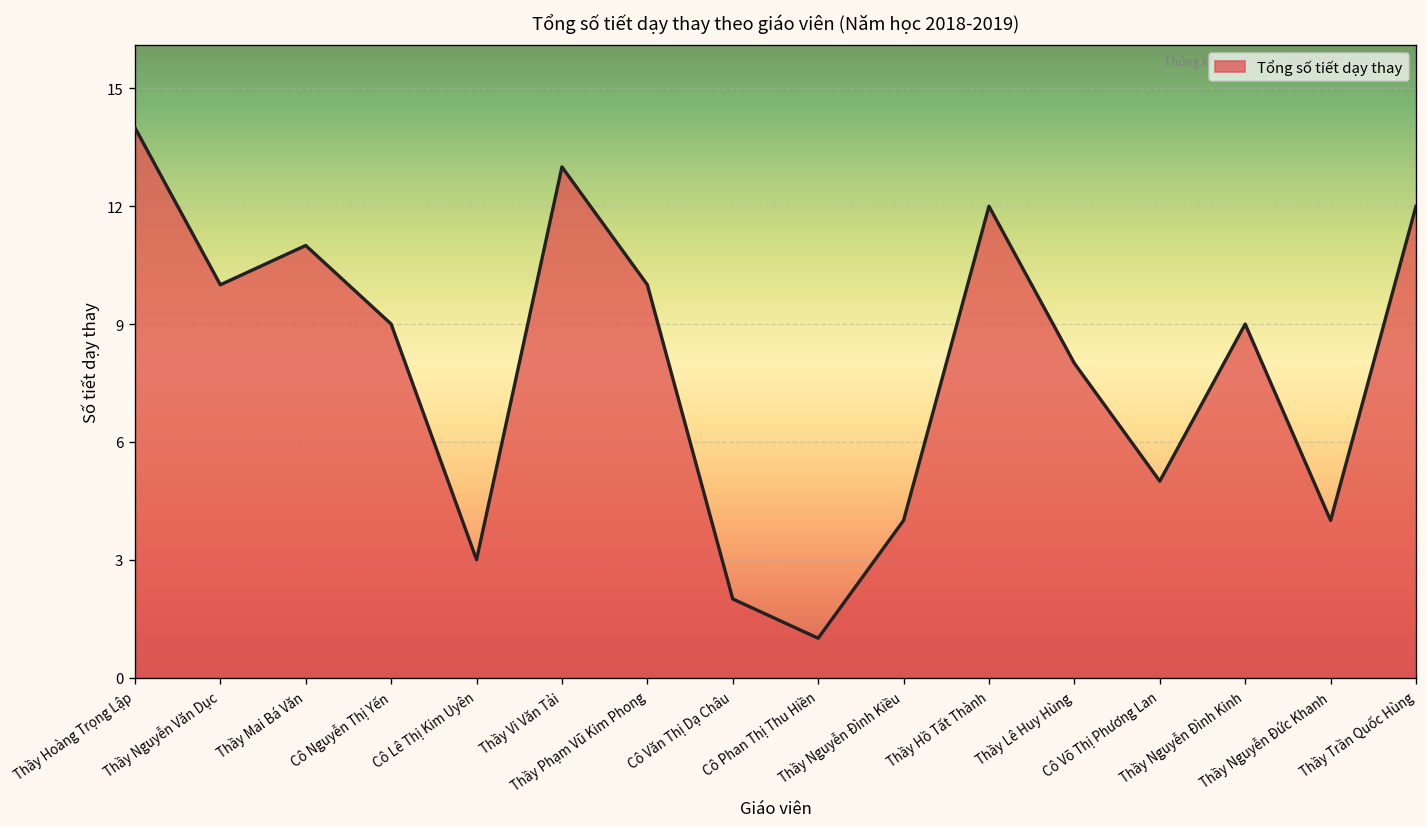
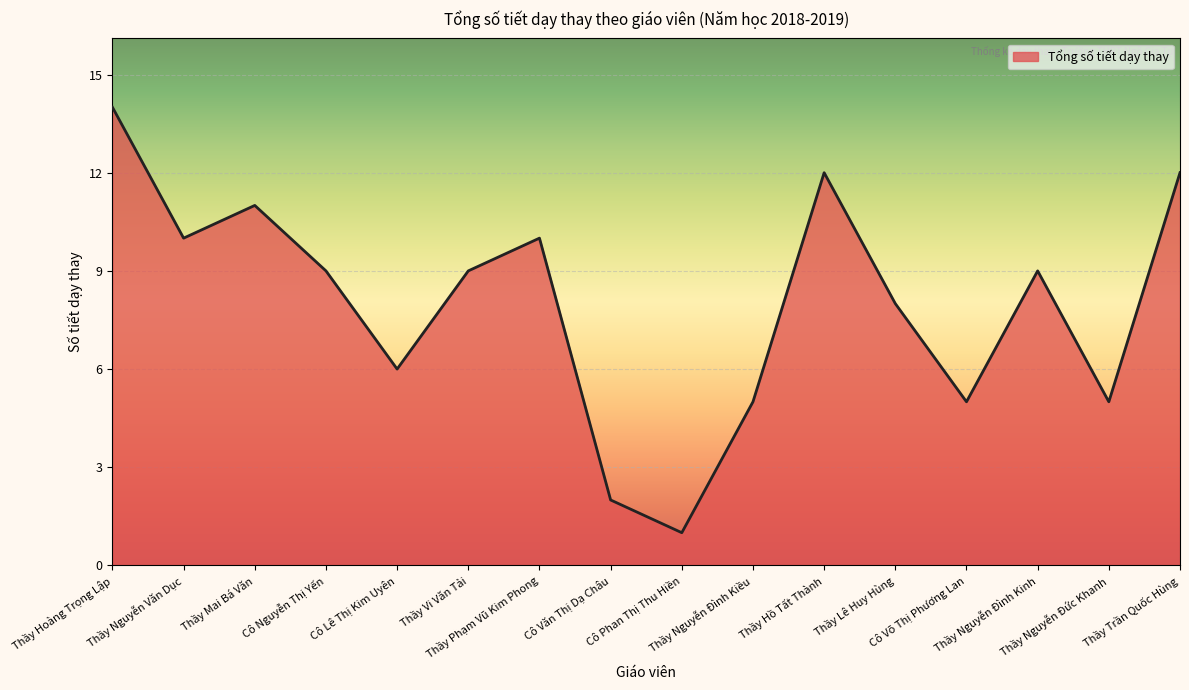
Cô Lê Thị Kim Uyên: 3 -> 6
Thầy Vi Văn Tải: 13 -> 9
Thầy Nguyễn Đình Kiều: 4 -> 5
Thầy Nguyễn Đức Khanh: 4 -> 5
